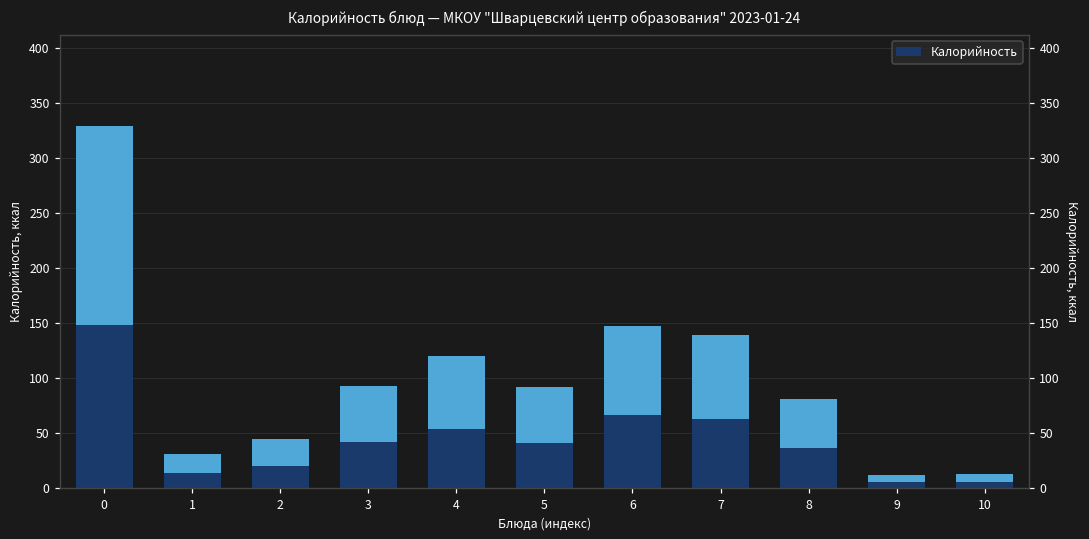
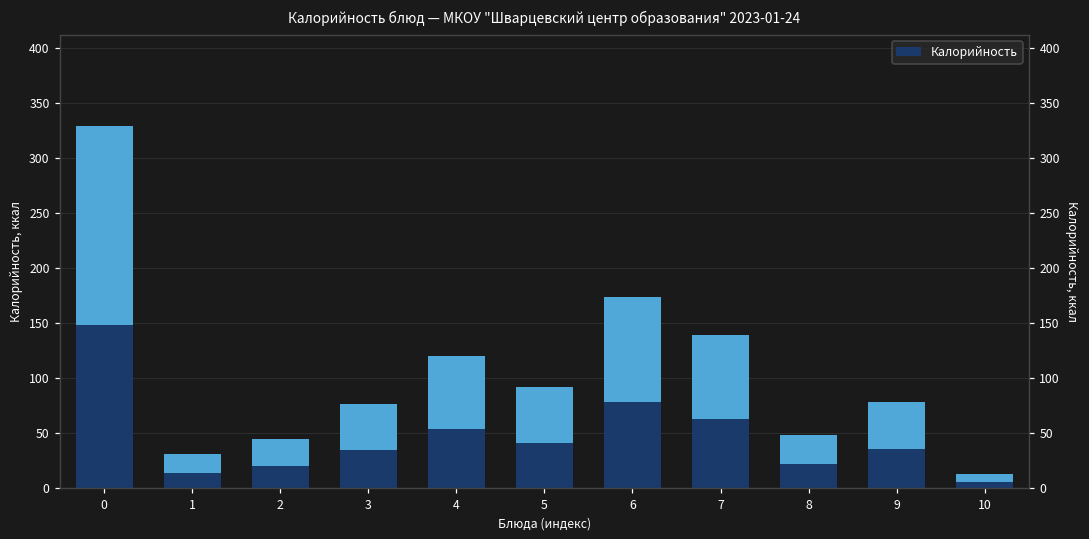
3: 93 -> 77
6: 147 -> 174
8: 81 -> 48
9: 12 -> 79
